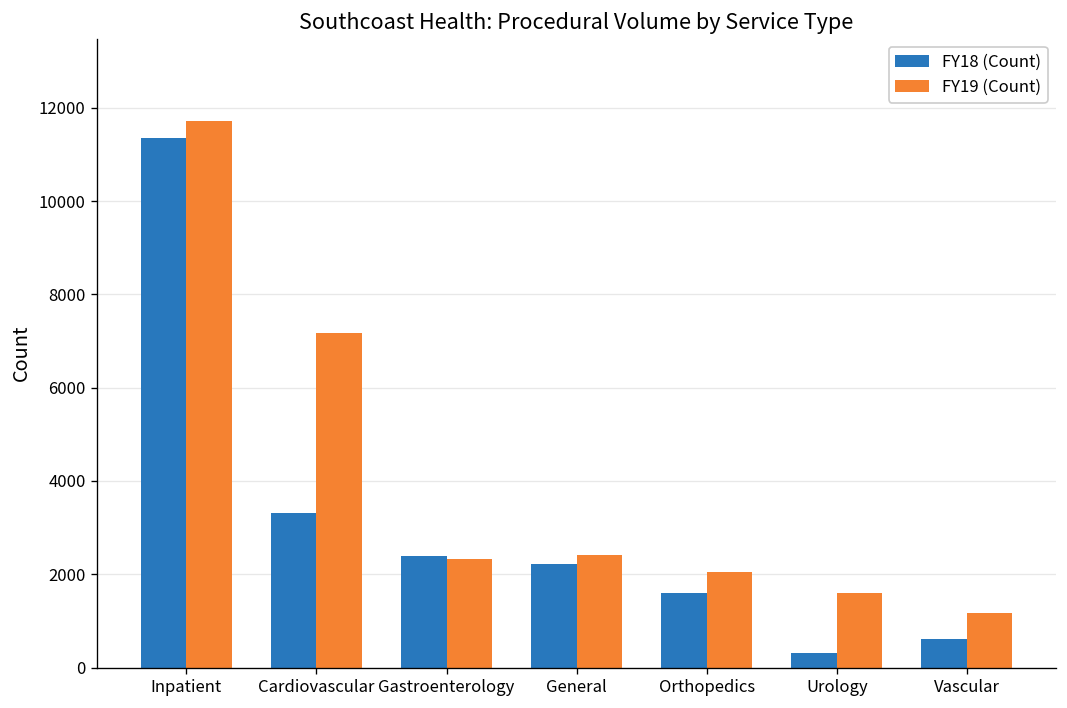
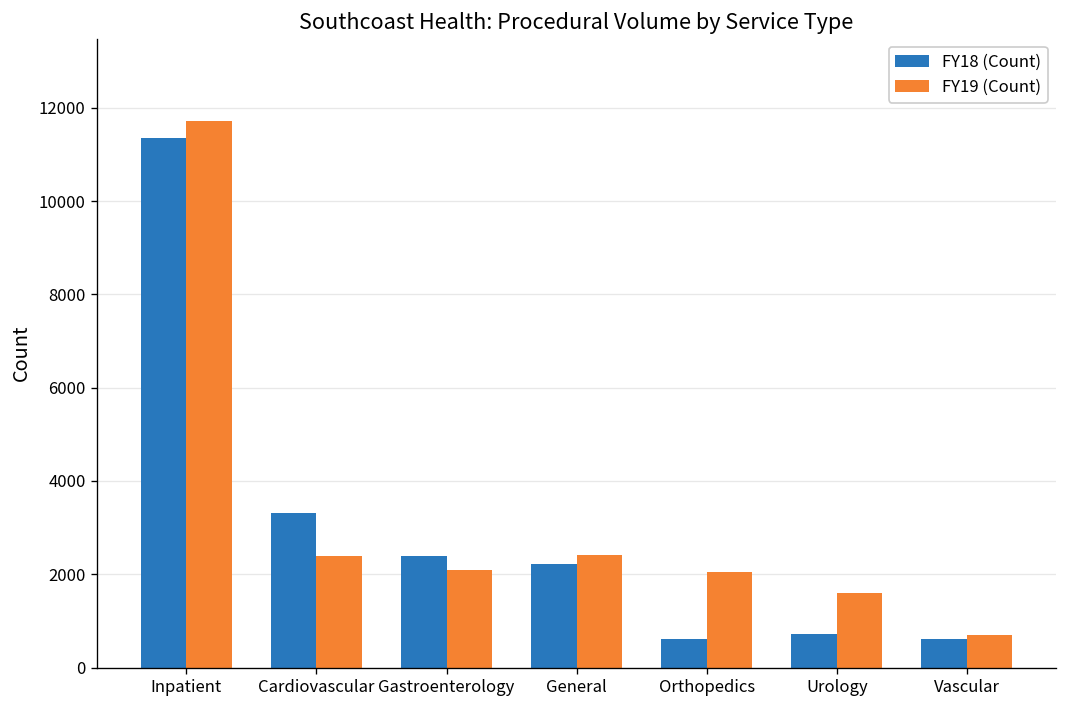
FY19 (Count), Cardiovascular: 7200 -> 2400
FY19 (Count), Gastroenterology: 2300 -> 2100
FY18 (Count), Orthopedics: 1600 -> 600
FY18 (Count), Urology: 300 -> 700
FY19 (Count), Vascular: 1200 -> 700
